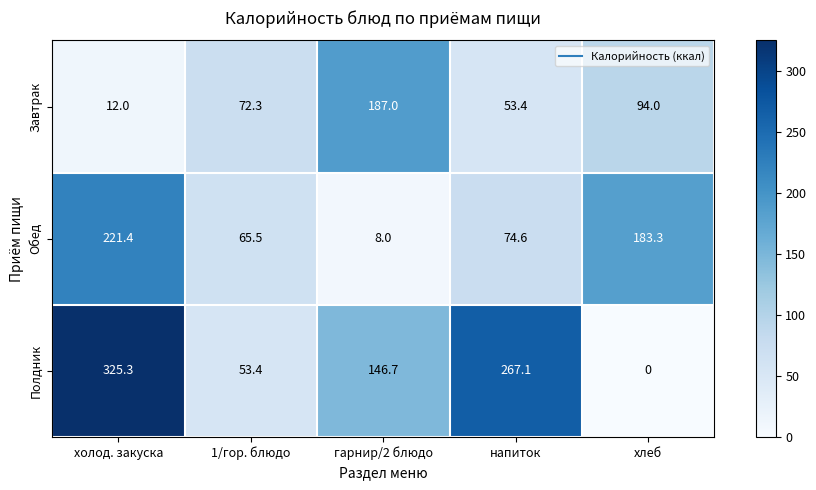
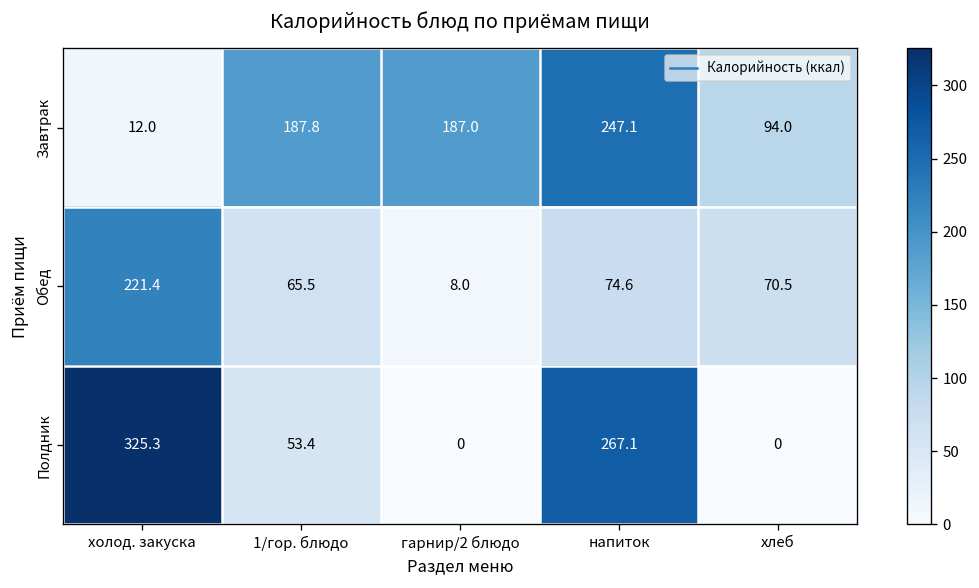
Завтрак, 1/гор. блюдо: 72.3 -> 187.8
Завтрак, напиток: 53.4 -> 247.1
Обед, хлеб: 183.3 -> 70.5
Полдник, гарнир/2 блюдо: 146.7 -> 0
